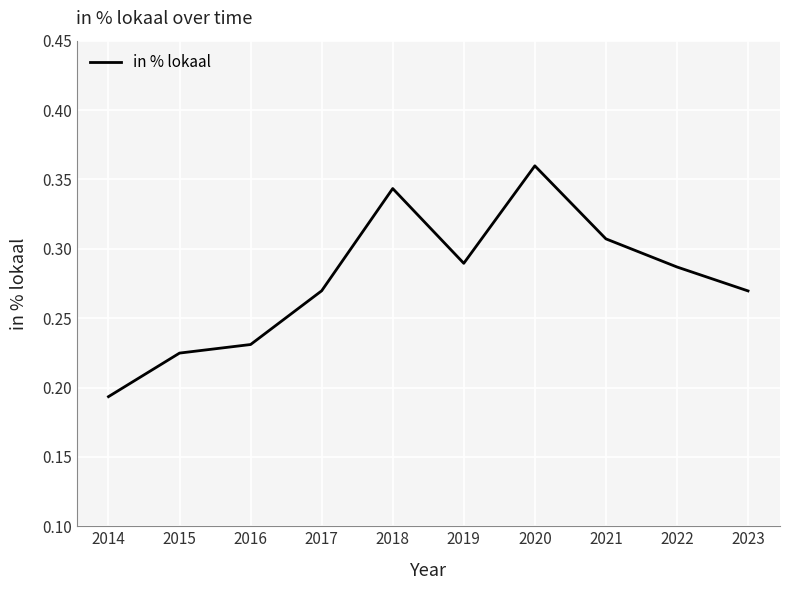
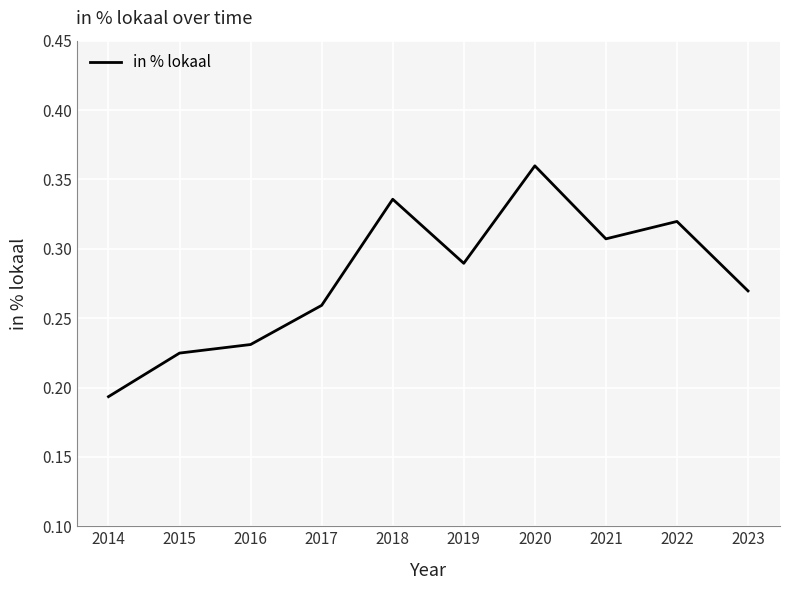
2017: 0.270 -> 0.259
2018: 0.343 -> 0.336
2022: 0.287 -> 0.320
